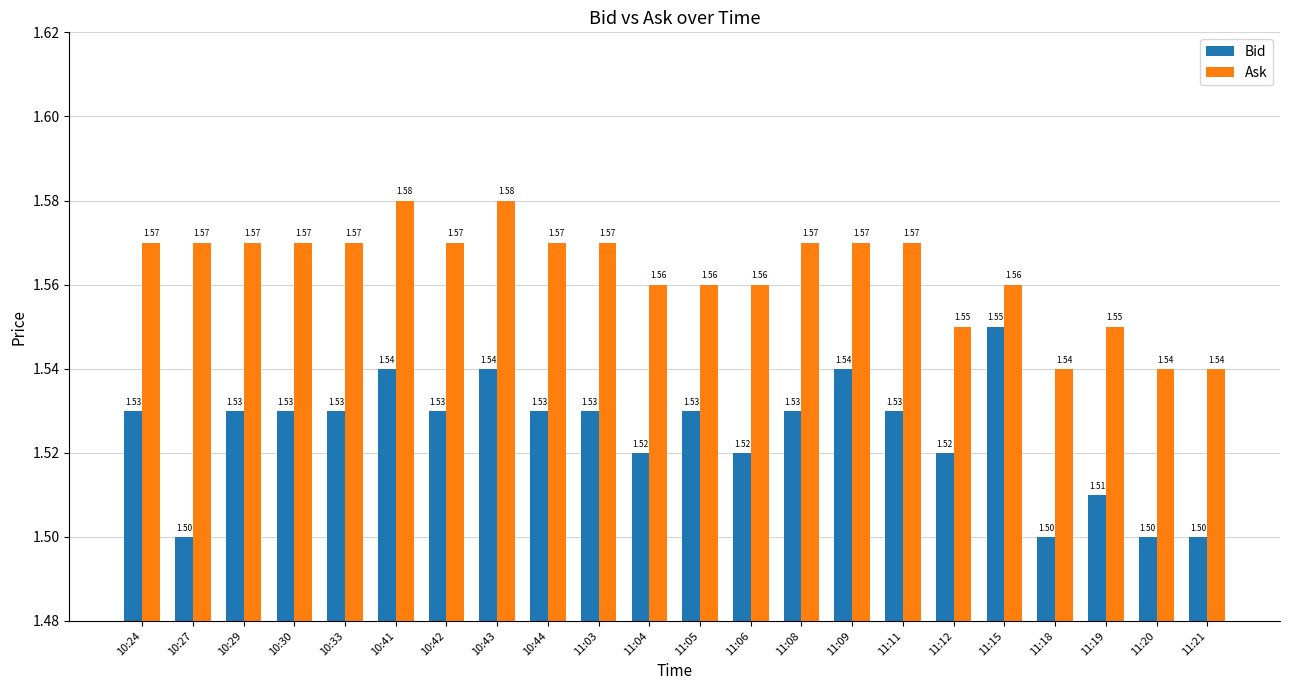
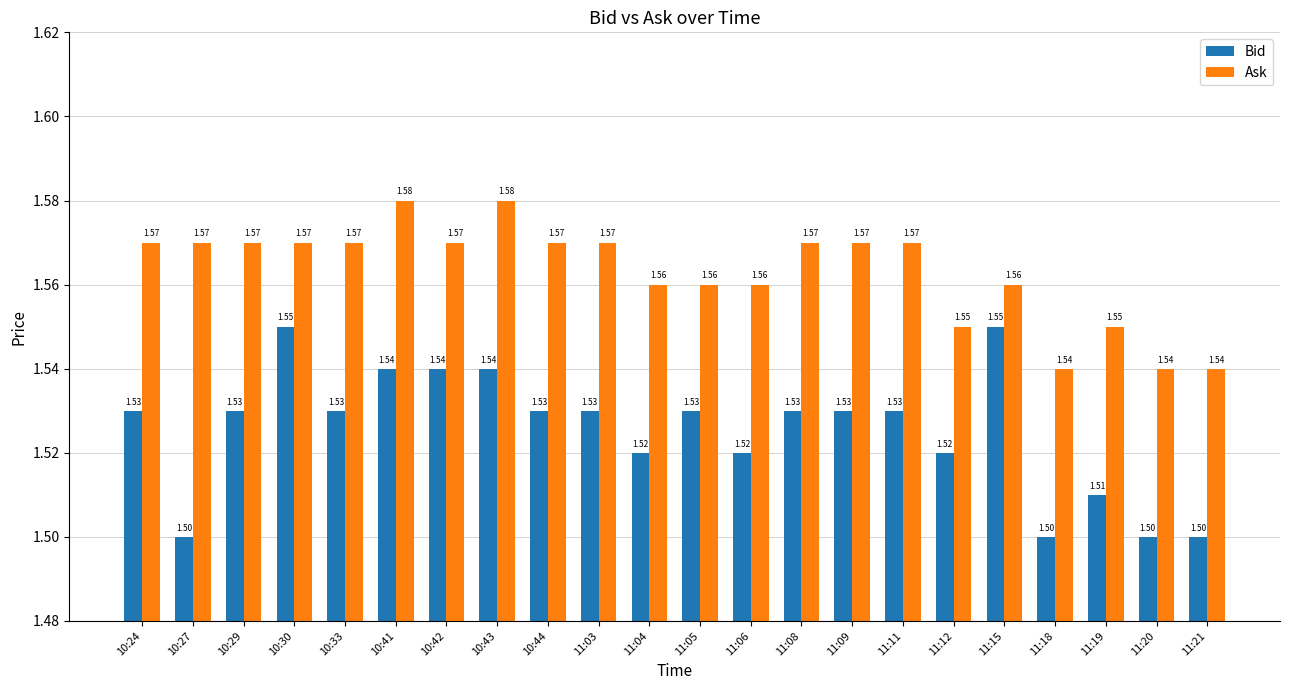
Bid, 10:30: 1.53 -> 1.55
Bid, 10:42: 1.53 -> 1.54
Bid, 11:09: 1.54 -> 1.53
